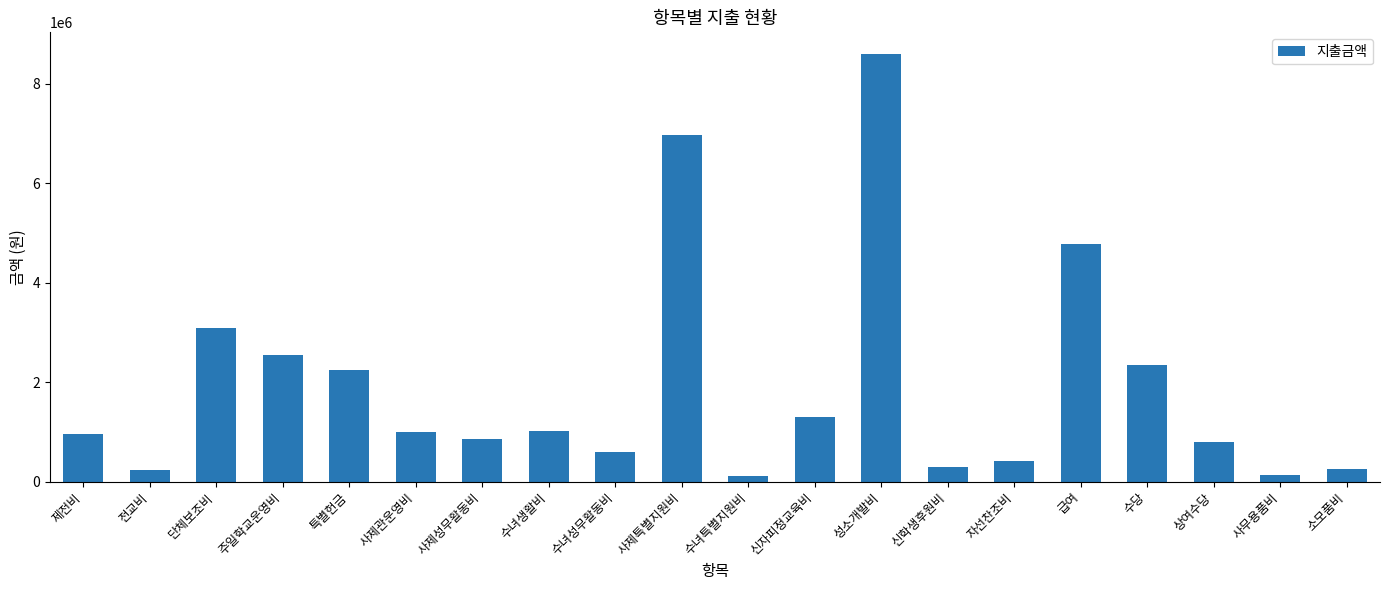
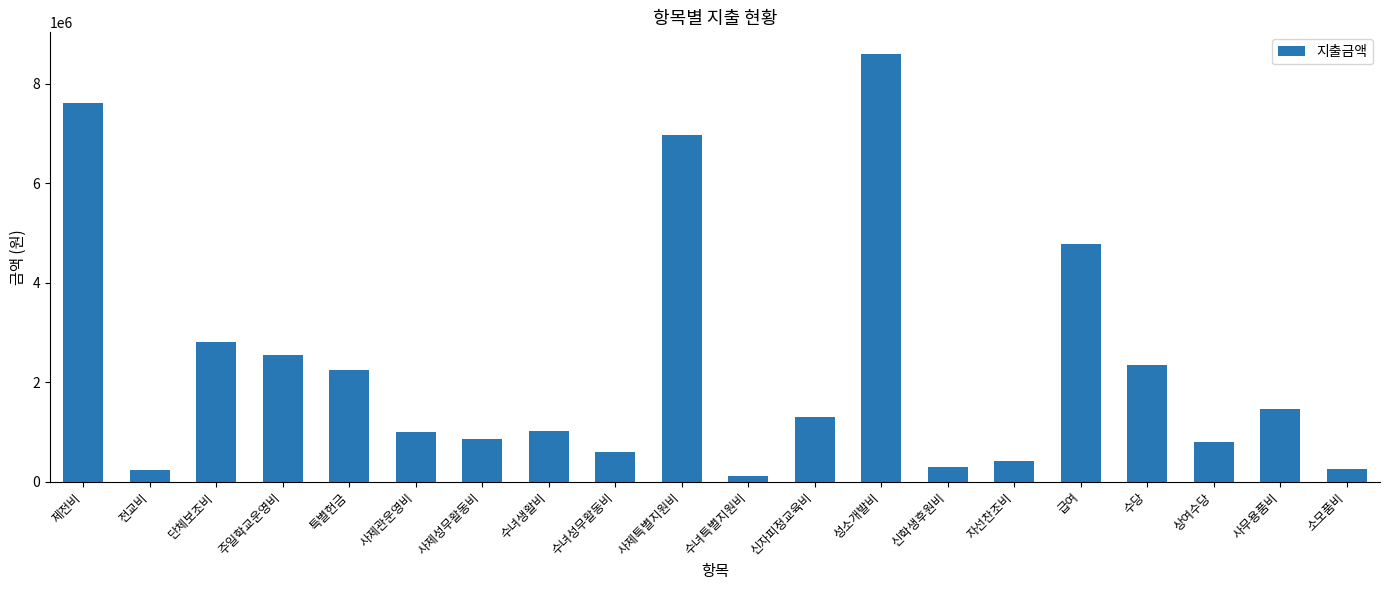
제전비: 1000000 -> 7600000
단체보조비: 3100000 -> 2800000
사무용품비: 100000 -> 1500000
